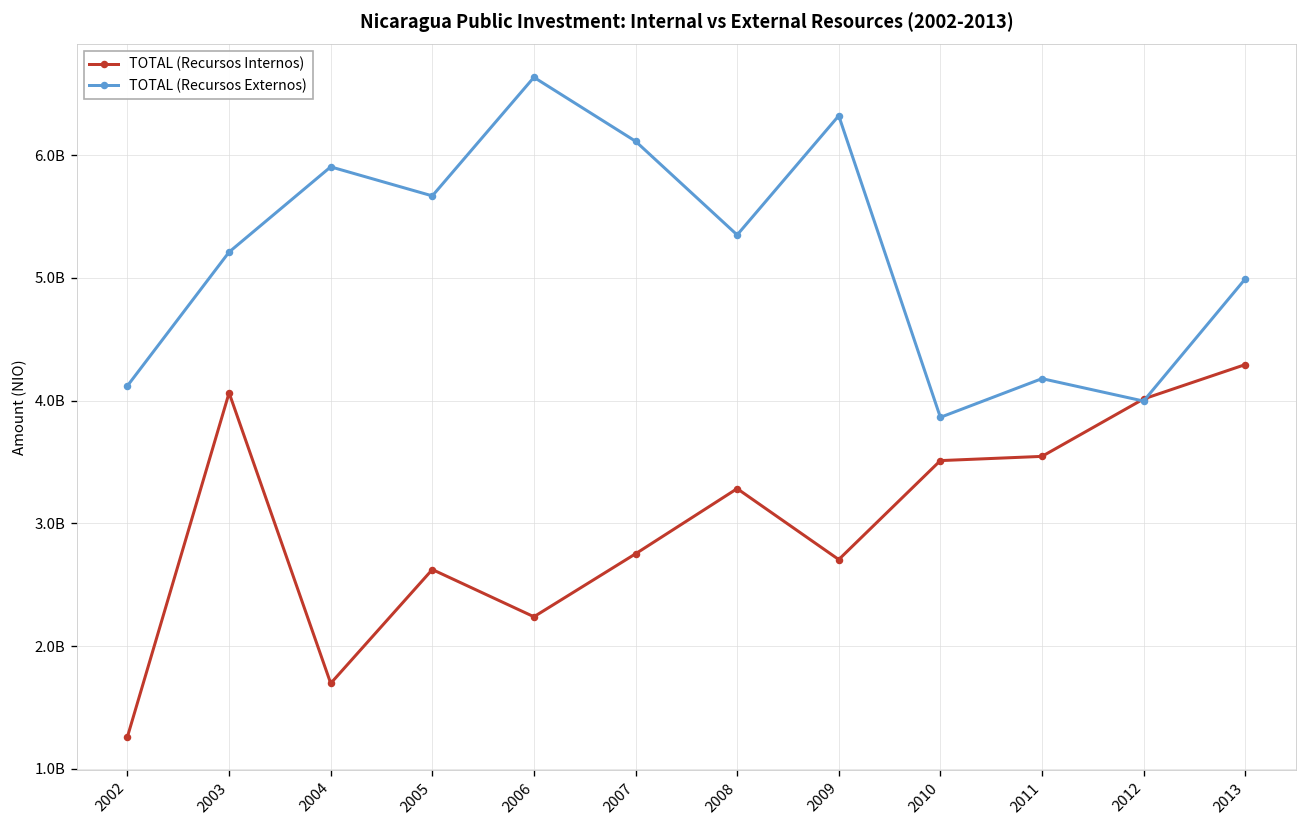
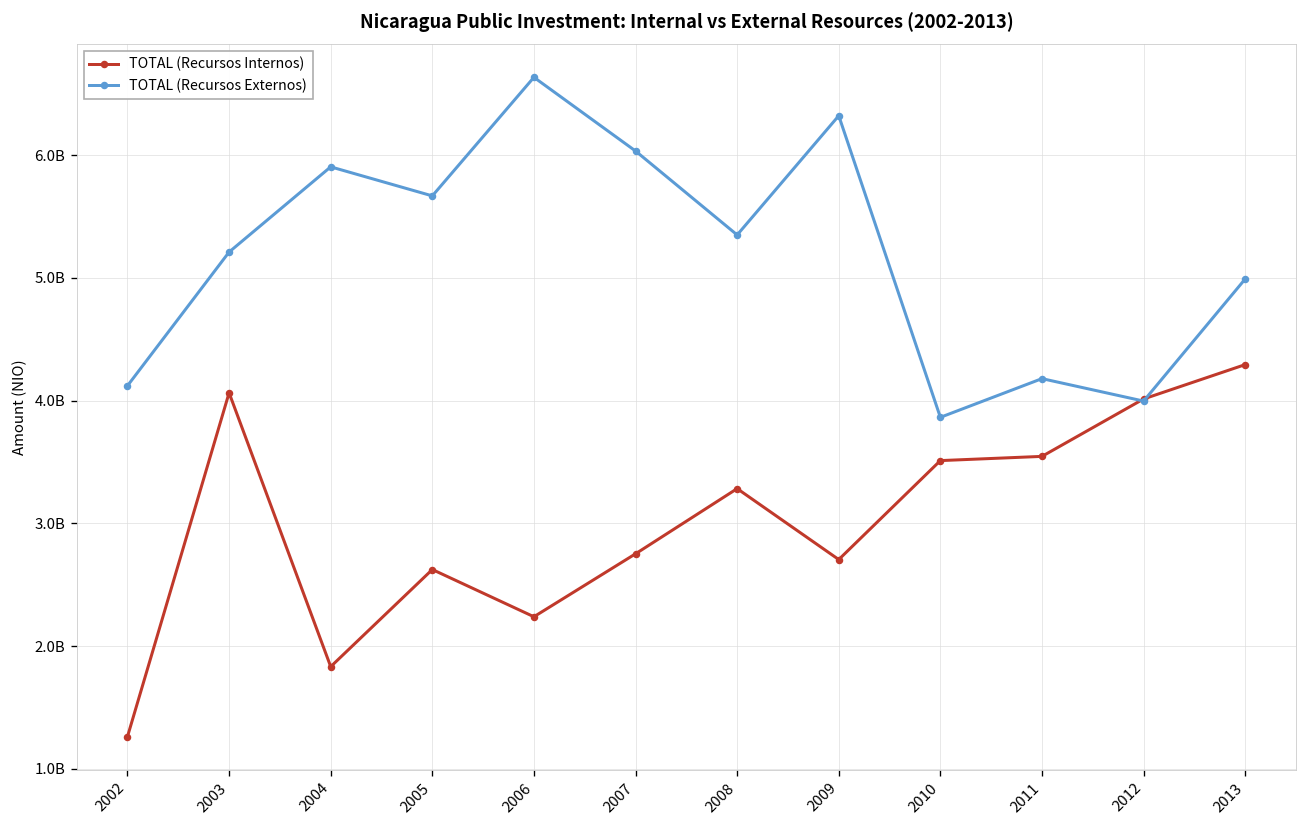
TOTAL (Recursos Internos), 2004: 1700000000 -> 1830000000
TOTAL (Recursos Externos), 2007: 6110000000 -> 6030000000
